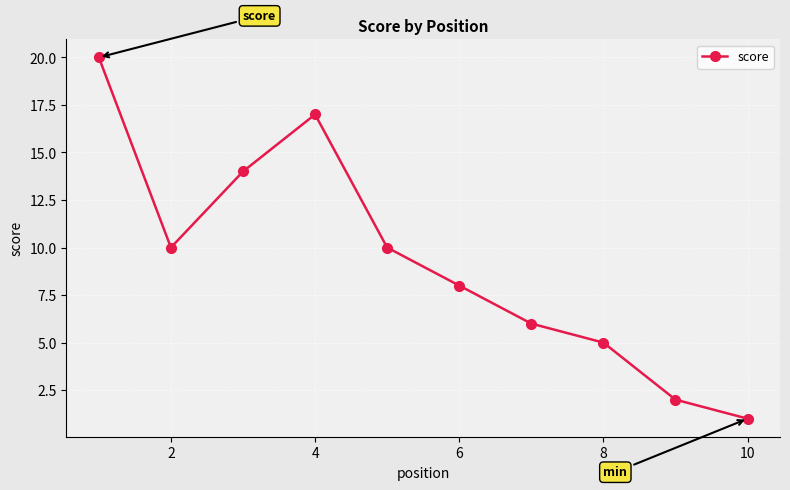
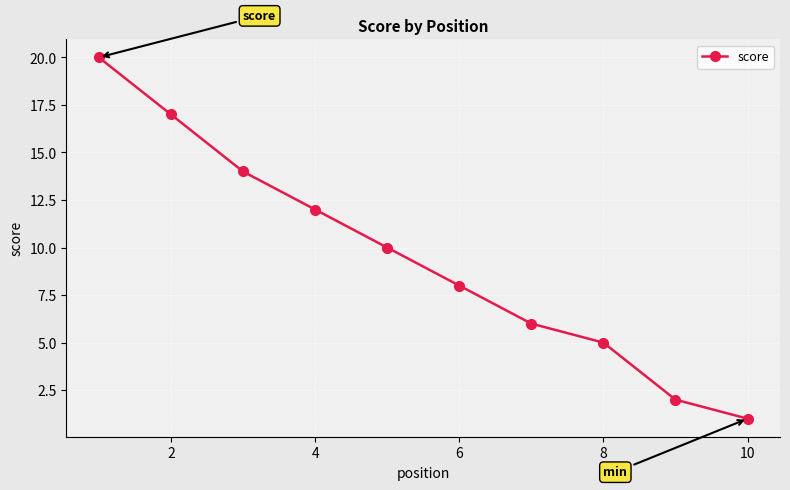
2: 10 -> 17
4: 17 -> 12
